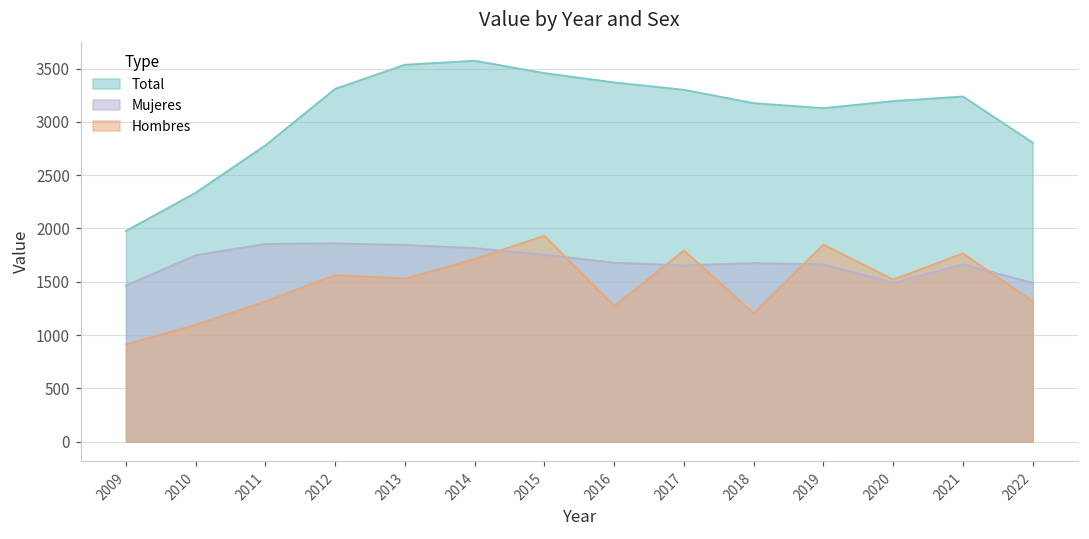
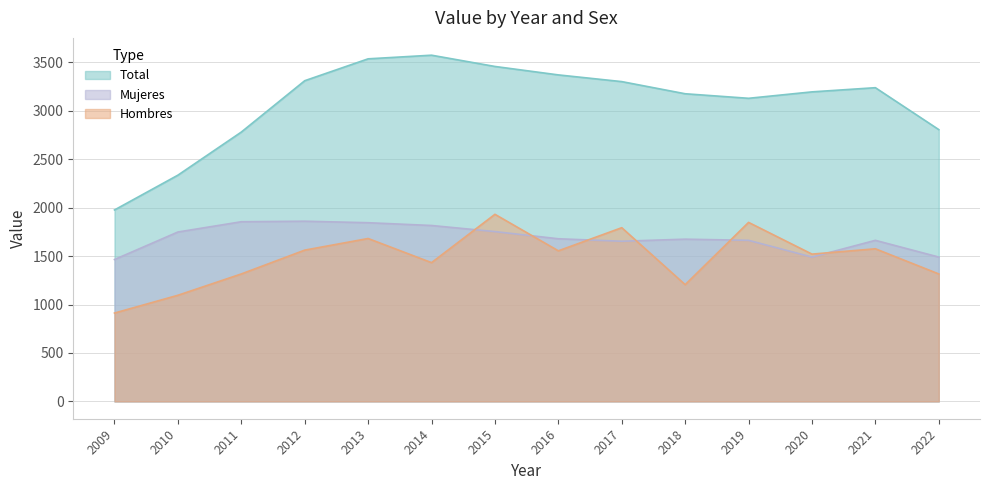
Hombres, 2013: 1500 -> 1700
Hombres, 2014: 1700 -> 1400
Hombres, 2016: 1300 -> 1600
Hombres, 2021: 1800 -> 1600
